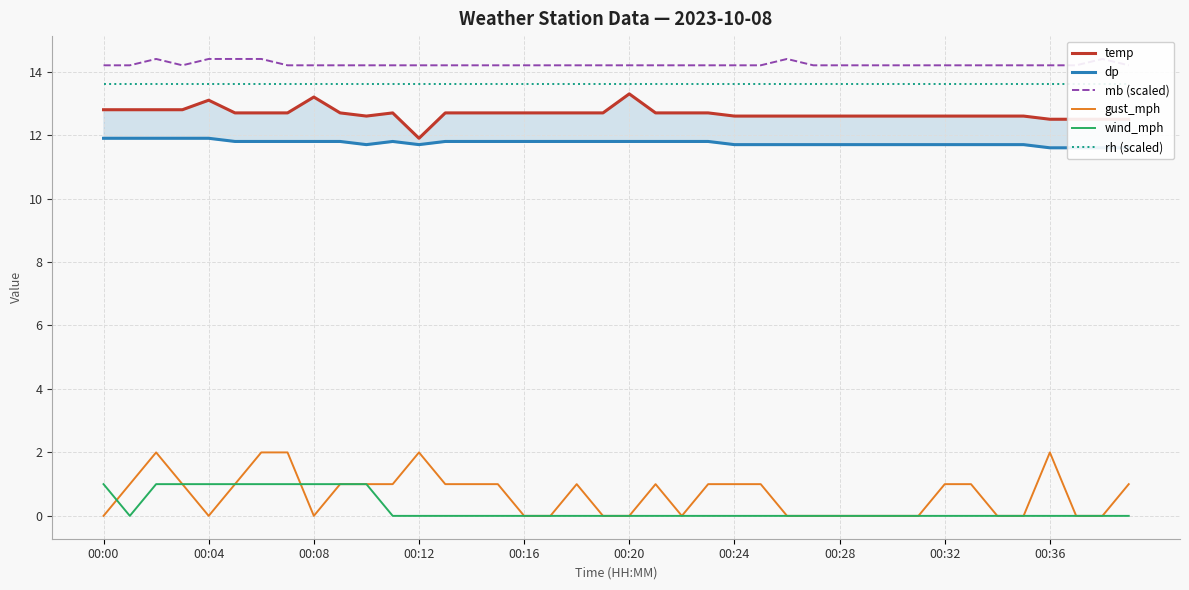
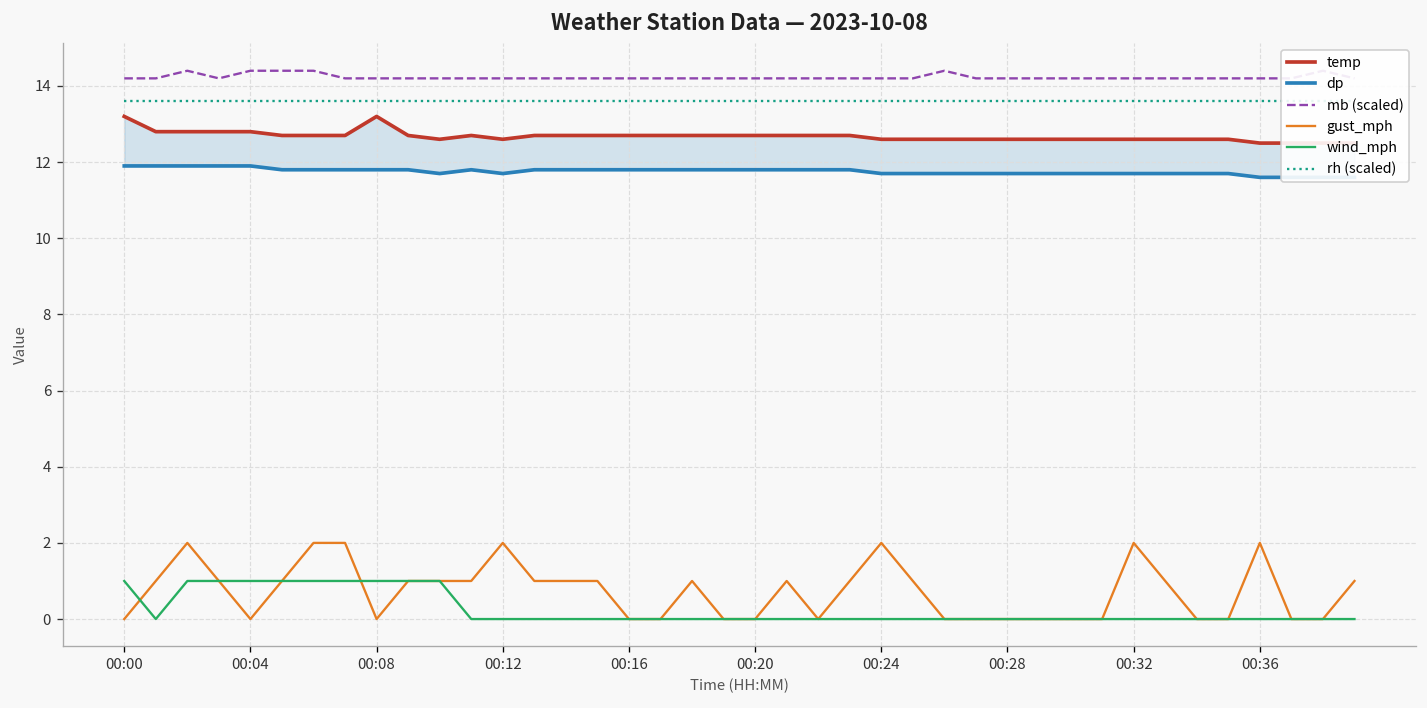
temp, 00:00: 12.8 -> 13.2
temp, 00:04: 13.1 -> 12.8
temp, 00:12: 11.9 -> 12.6
temp, 00:20: 13.3 -> 12.7
gust_mph, 00:24: 1 -> 2
gust_mph, 00:32: 1 -> 2
